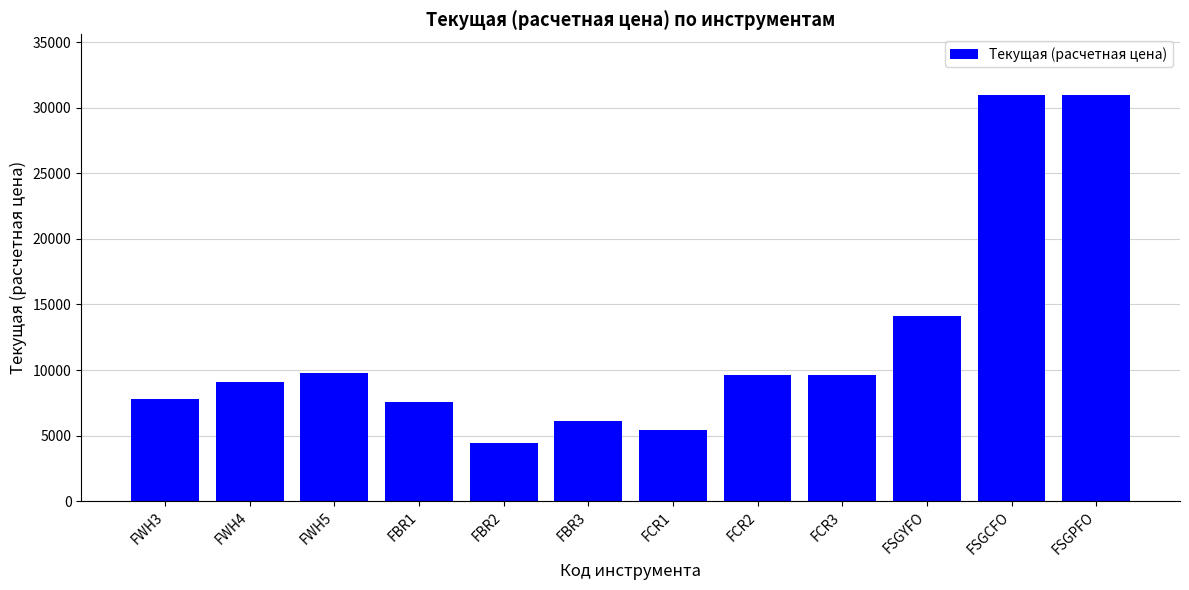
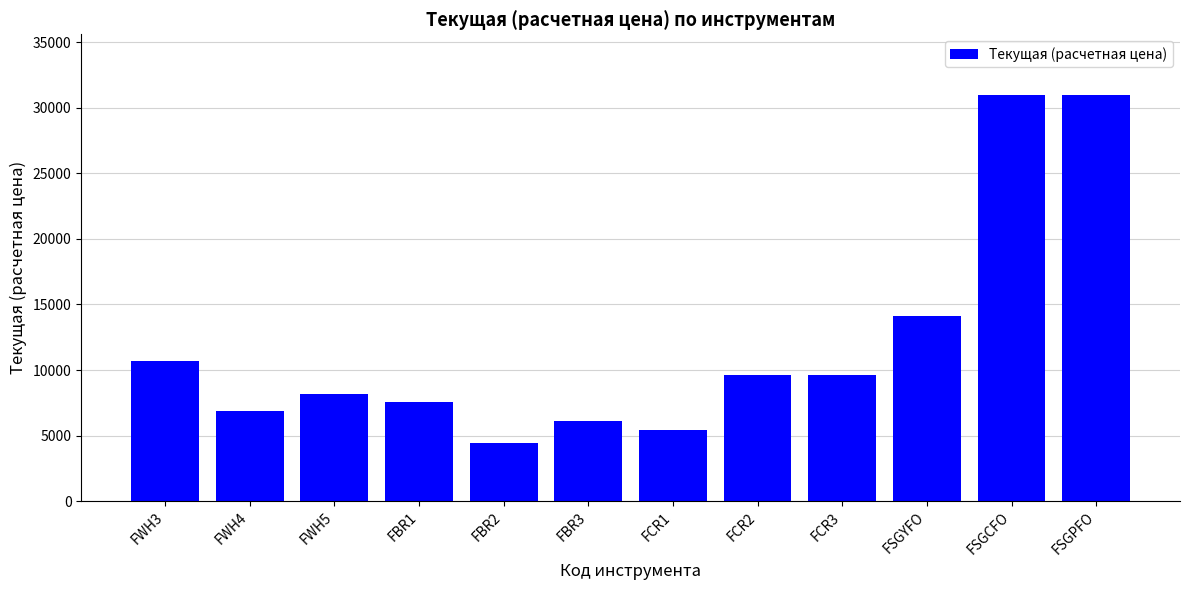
FWH3: 7800 -> 10700
FWH4: 9100 -> 6900
FWH5: 9800 -> 8200
